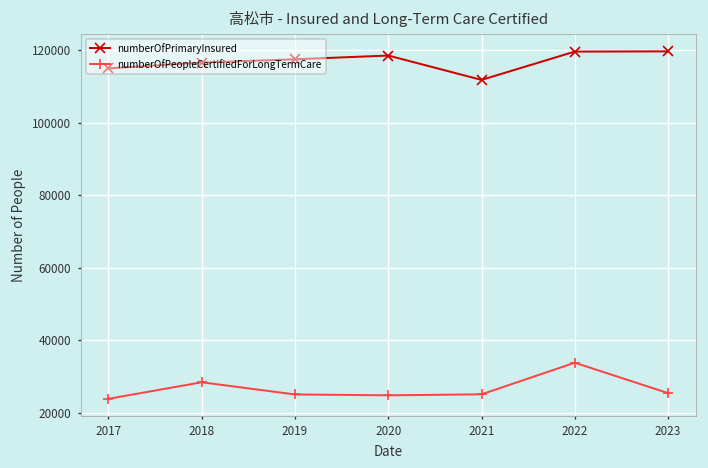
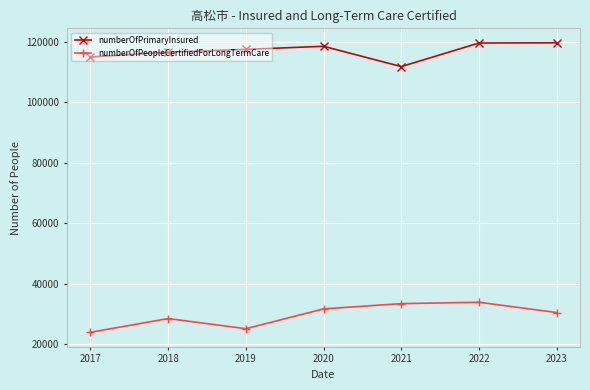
numberOfPeopleCertifiedForLongTermCare, 2020: 25000 -> 32000
numberOfPeopleCertifiedForLongTermCare, 2021: 25000 -> 33000
numberOfPeopleCertifiedForLongTermCare, 2023: 25000 -> 30000
